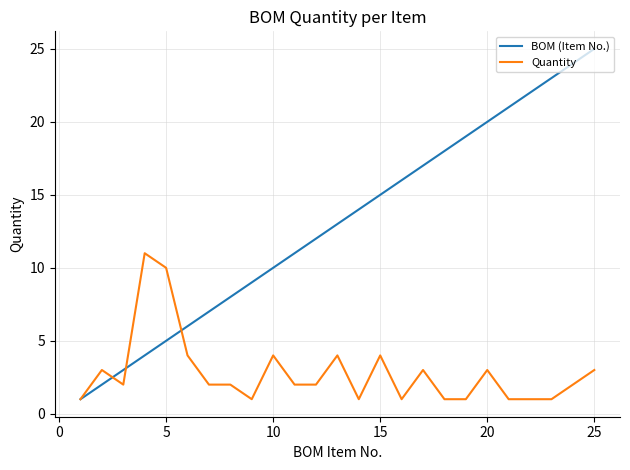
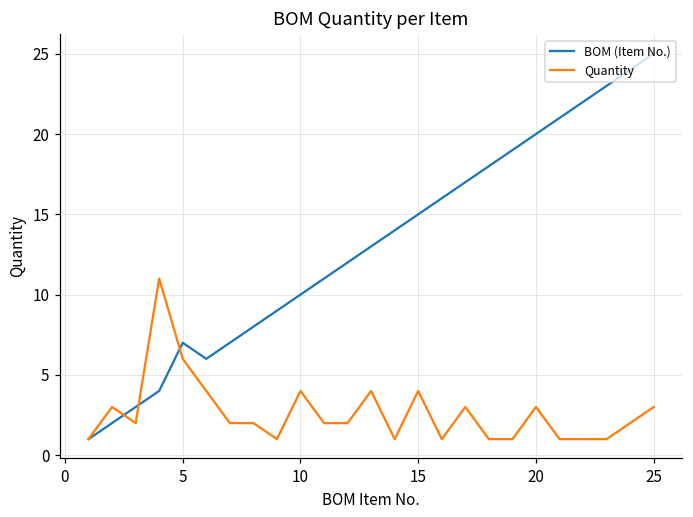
BOM (Item No.), 5: 5 -> 7
Quantity, 5: 10 -> 6
